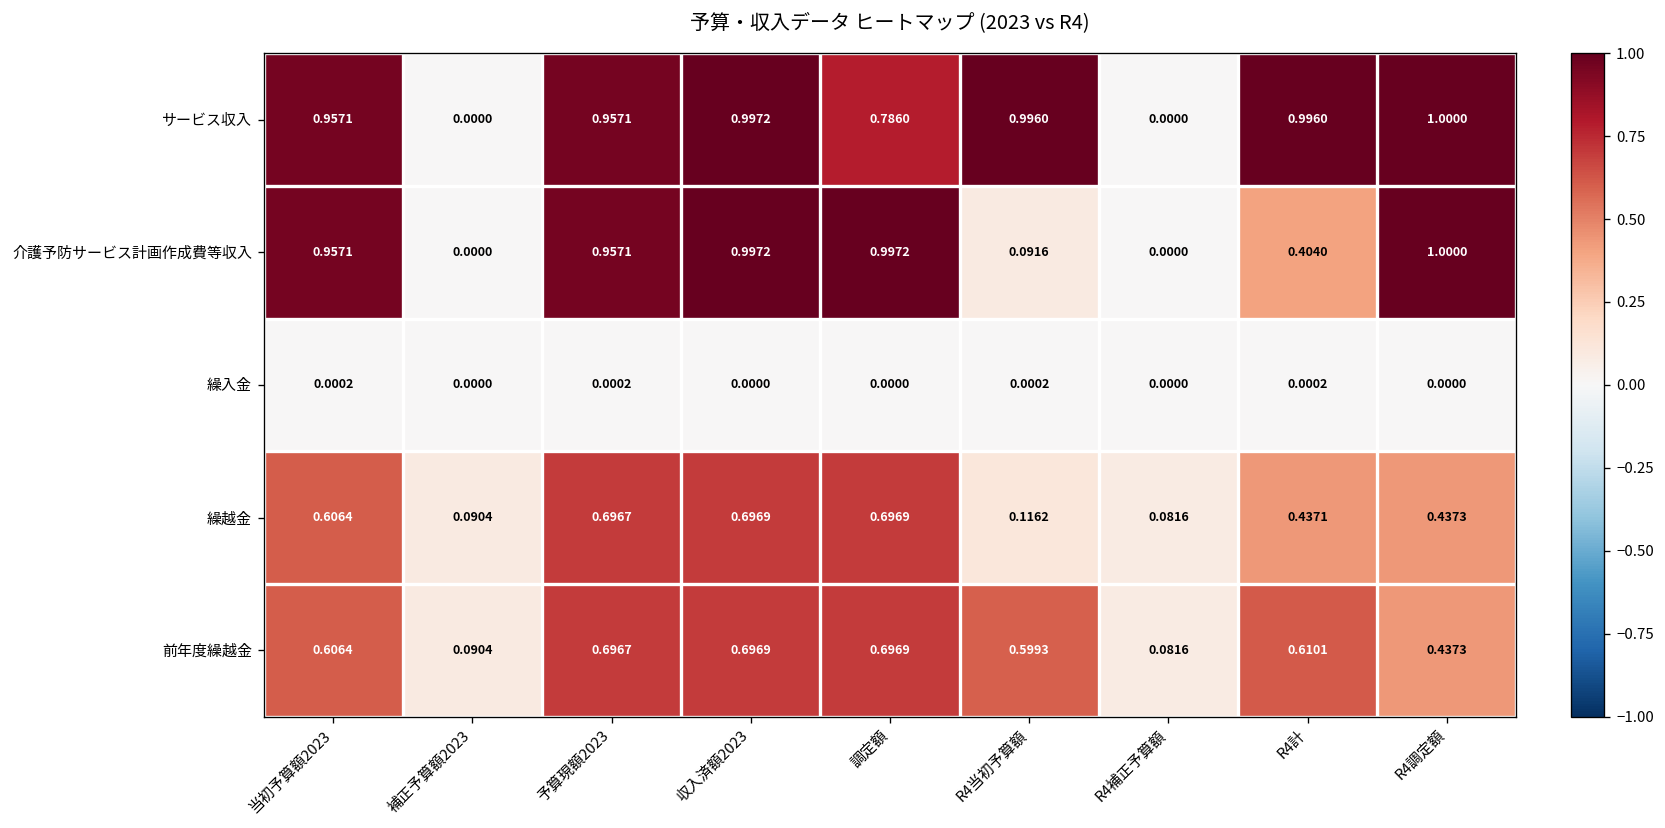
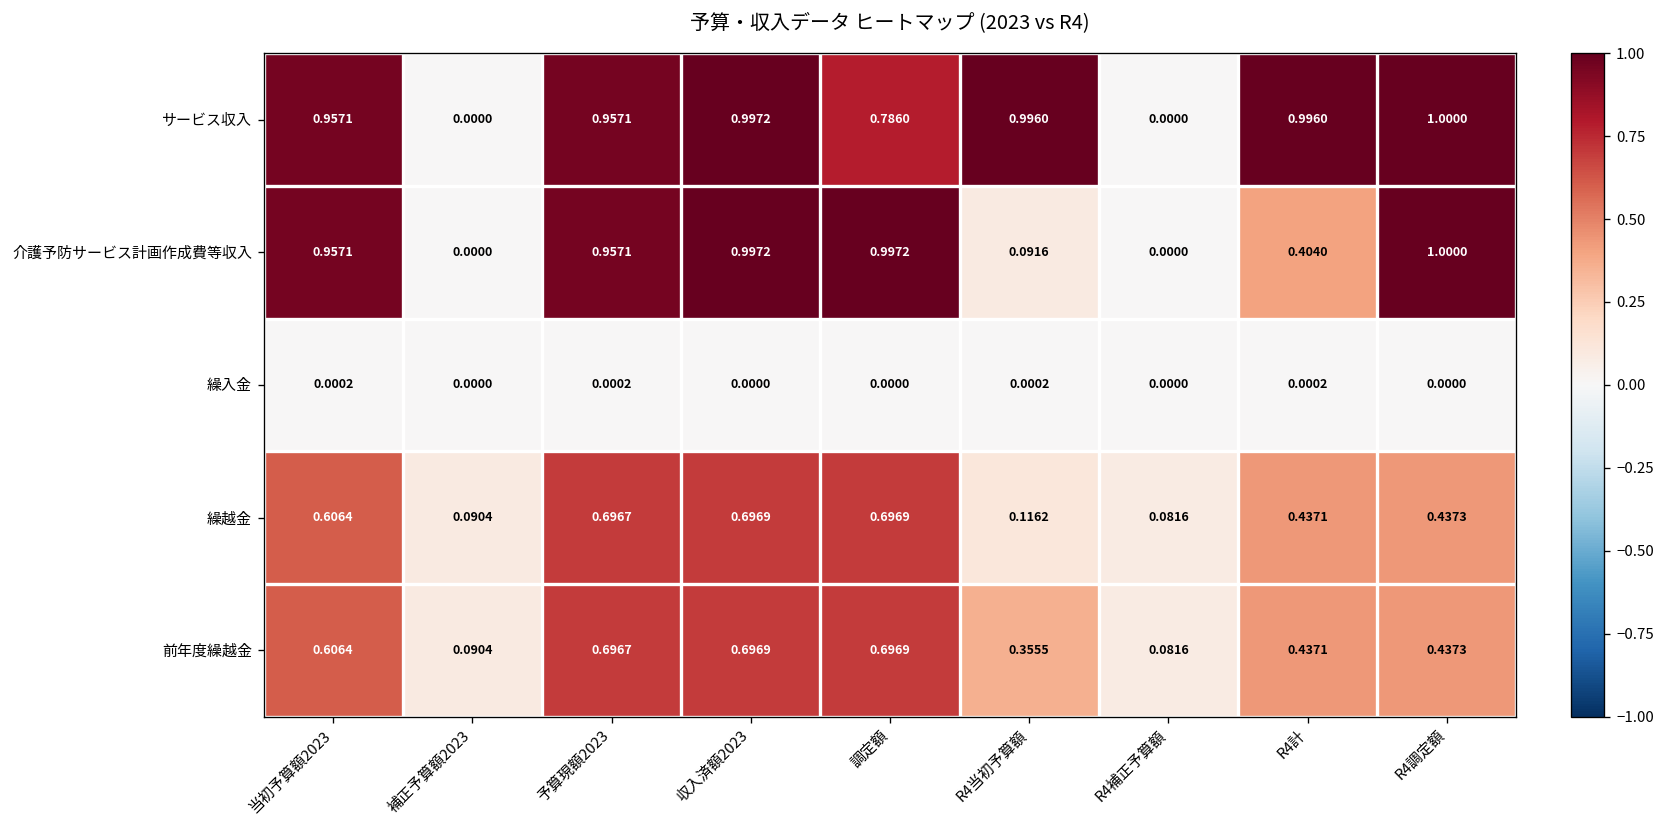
前年度繰越金, R4当初予算額: 0.5993 -> 0.3555
前年度繰越金, R4計: 0.6101 -> 0.4371
